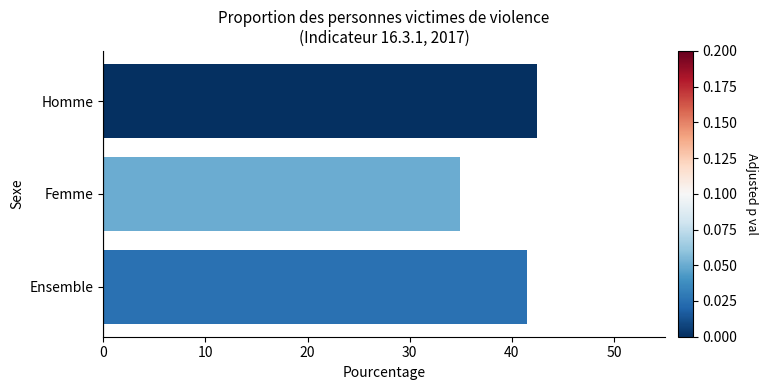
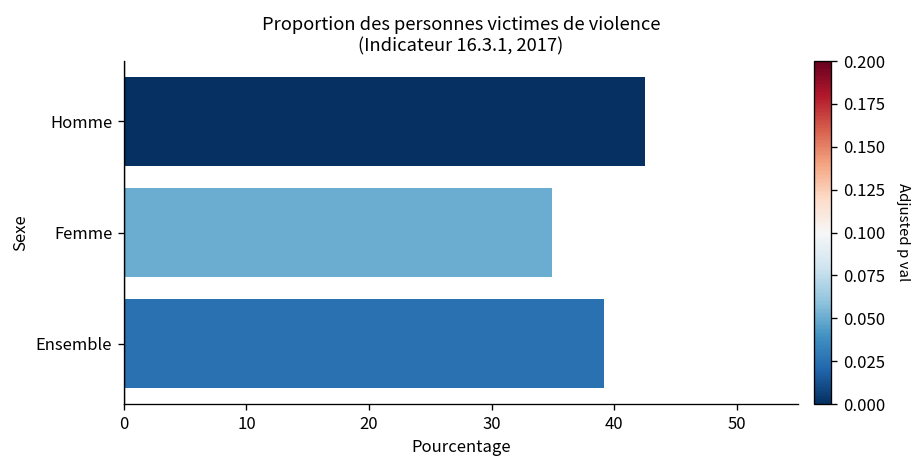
Ensemble: 41.5 -> 39.2
